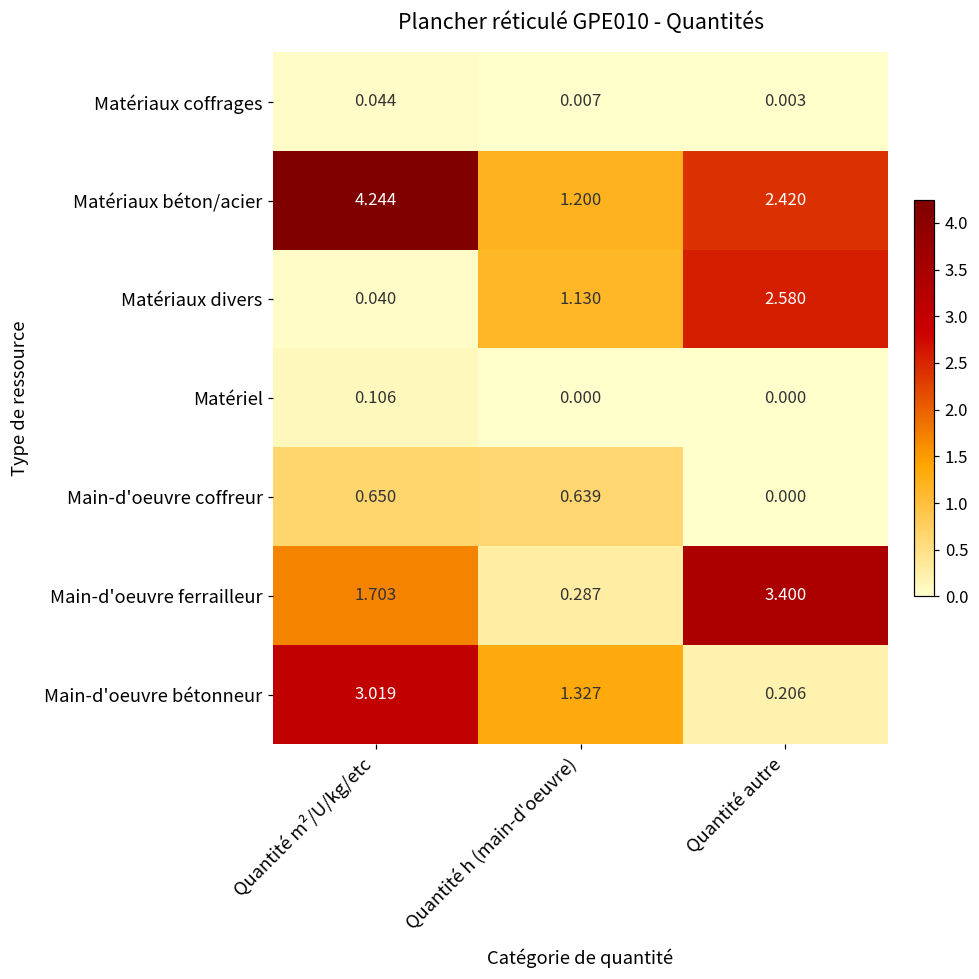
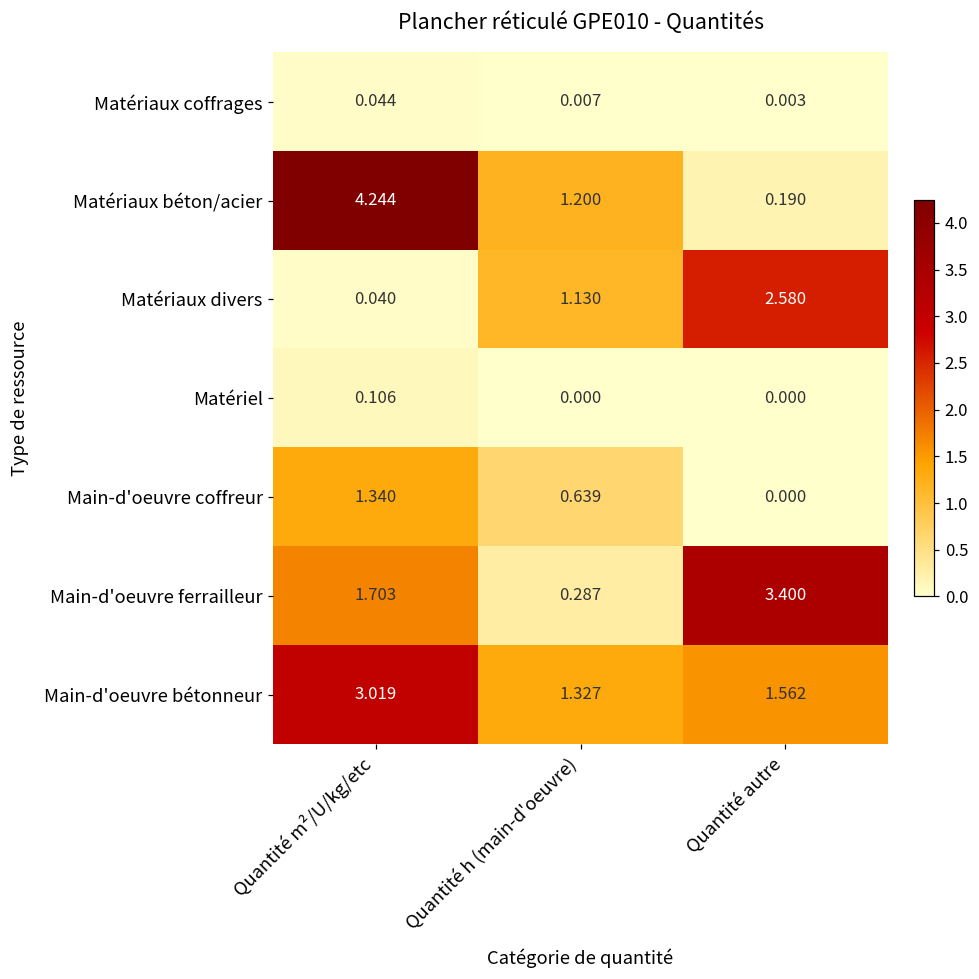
Matériaux béton/acier, Quantité autre: 2.420 -> 0.190
Main-d'oeuvre coffreur, Quantité m²/U/kg/etc: 0.650 -> 1.340
Main-d'oeuvre bétonneur, Quantité autre: 0.206 -> 1.562
